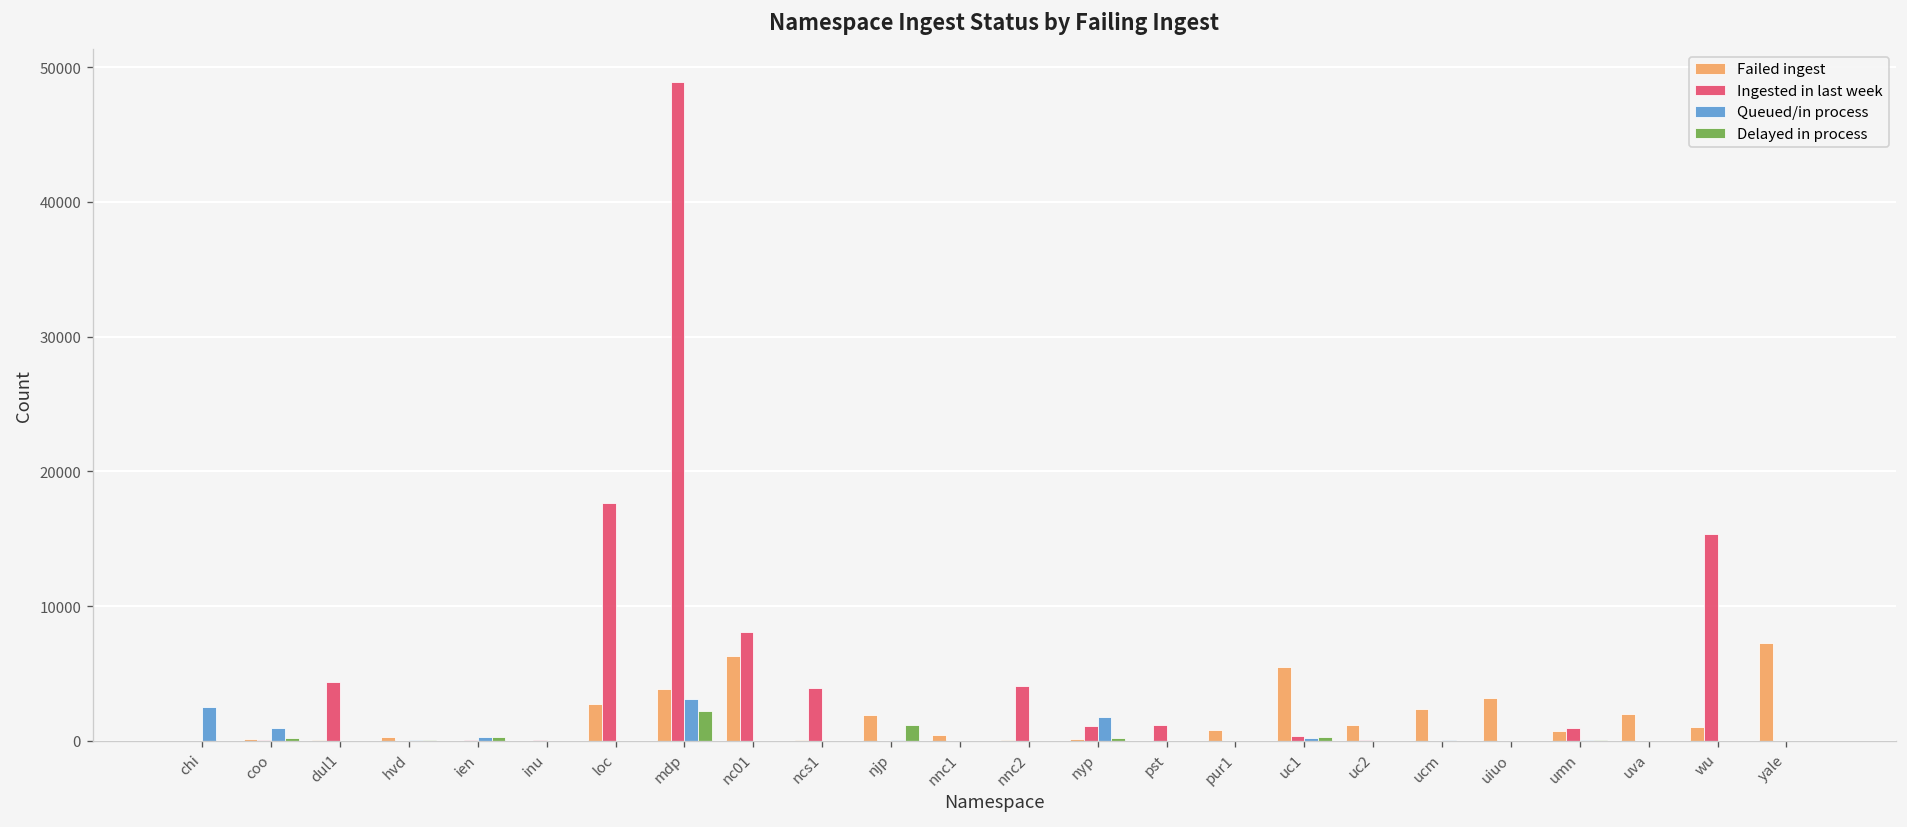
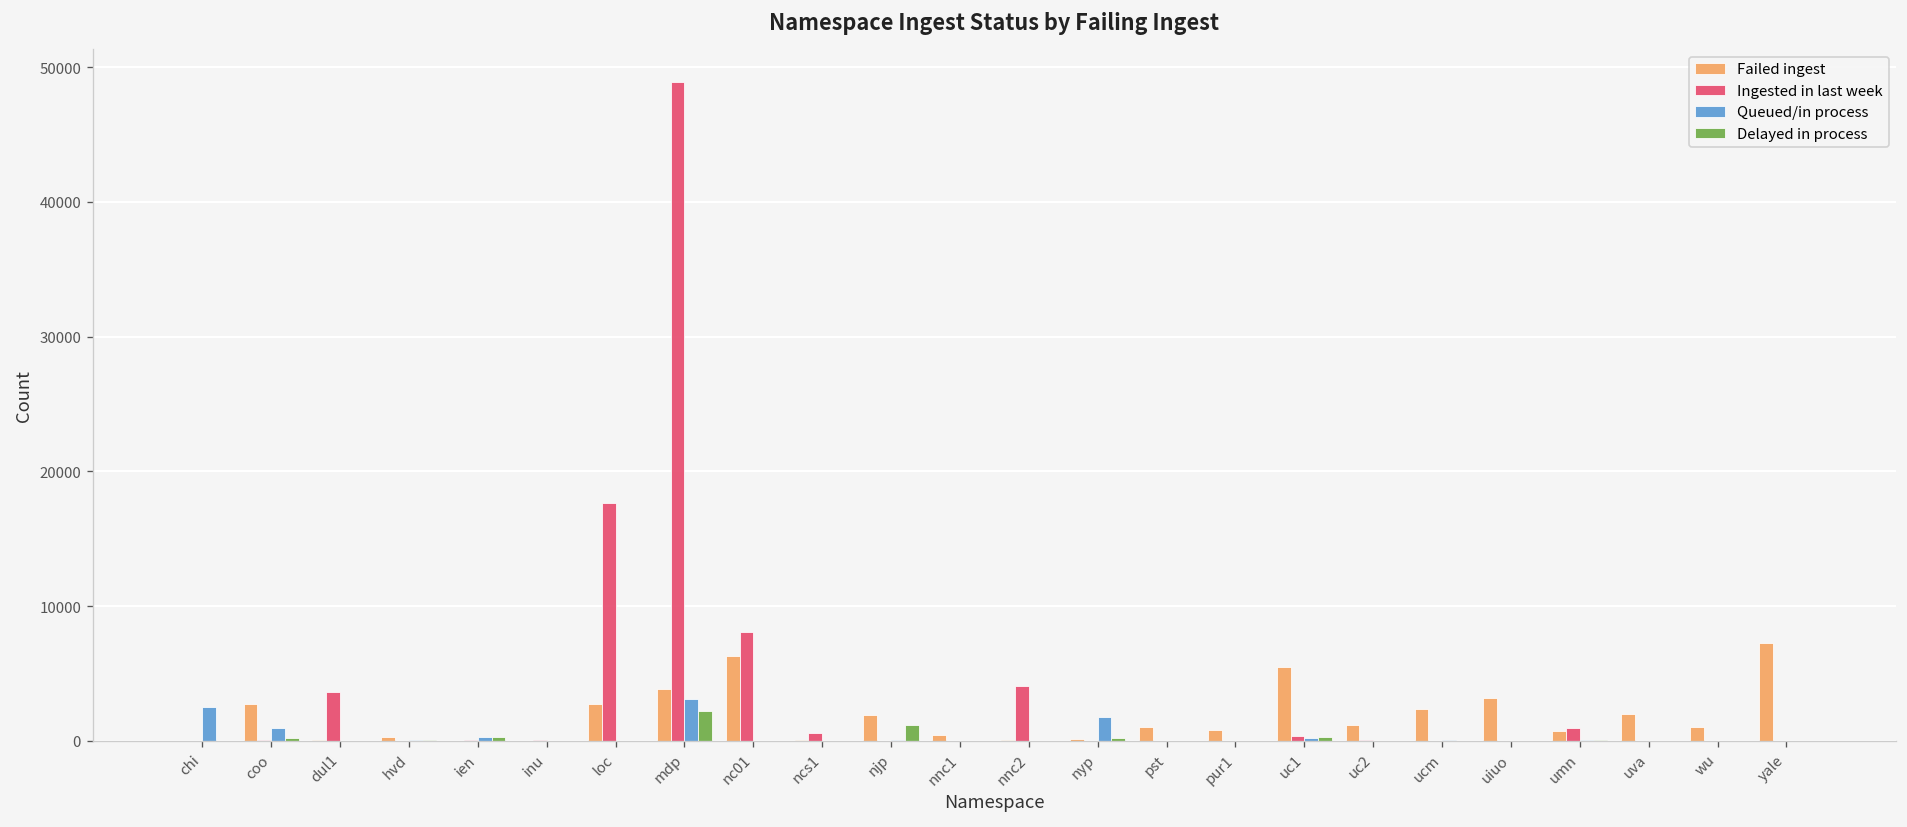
Failed ingest, coo: 200 -> 2700
Ingested in last week, dul1: 4400 -> 3600
Ingested in last week, ncs1: 3900 -> 600
Ingested in last week, nyp: 1100 -> 0
Failed ingest, pst: 0 -> 1000
Ingested in last week, pst: 1200 -> 0
Ingested in last week, wu: 15400 -> 0
